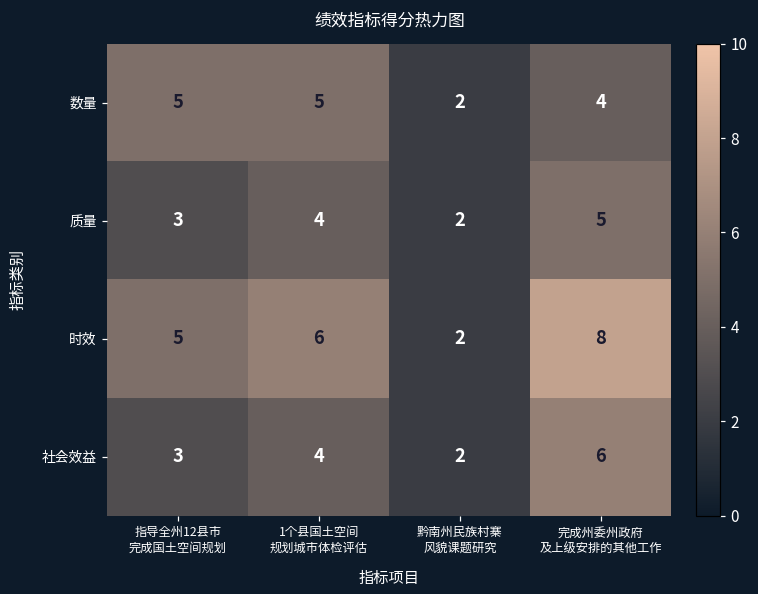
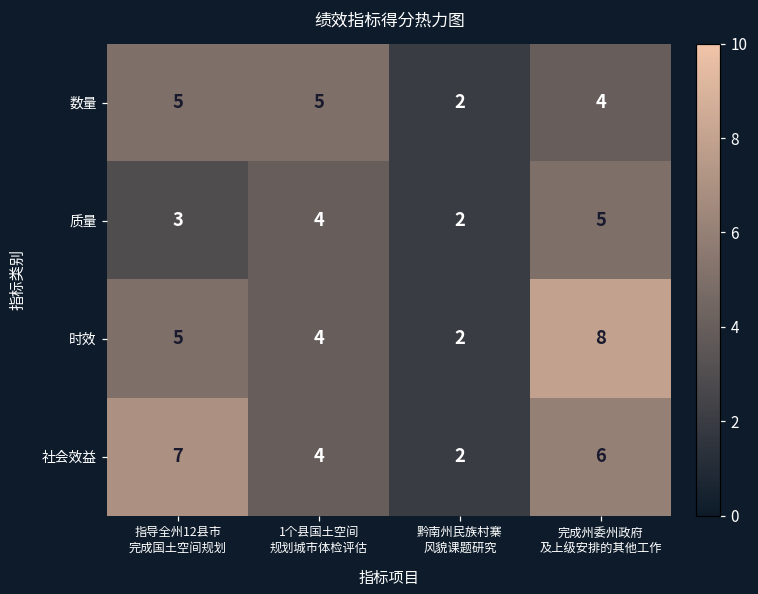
时效, 1个县国土空间 规划城市体检评估: 6 -> 4
社会效益, 指导全州12县市 完成国土空间规划: 3 -> 7
